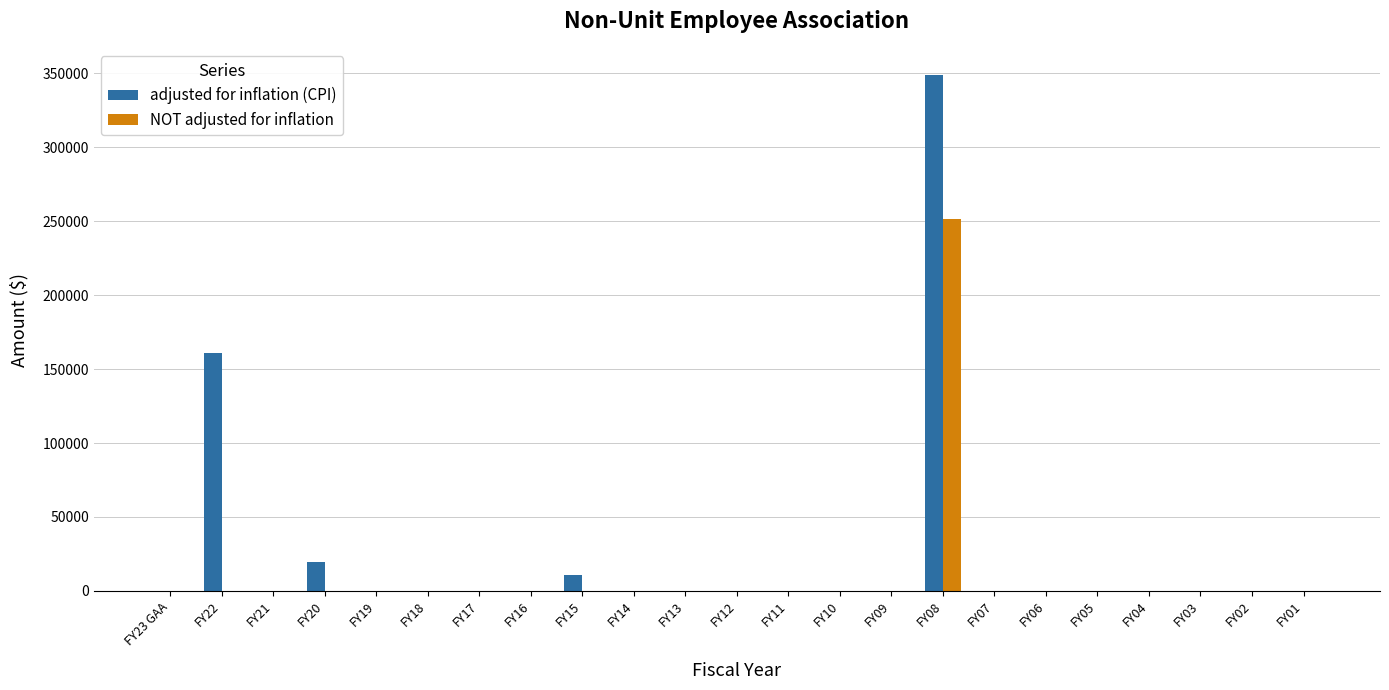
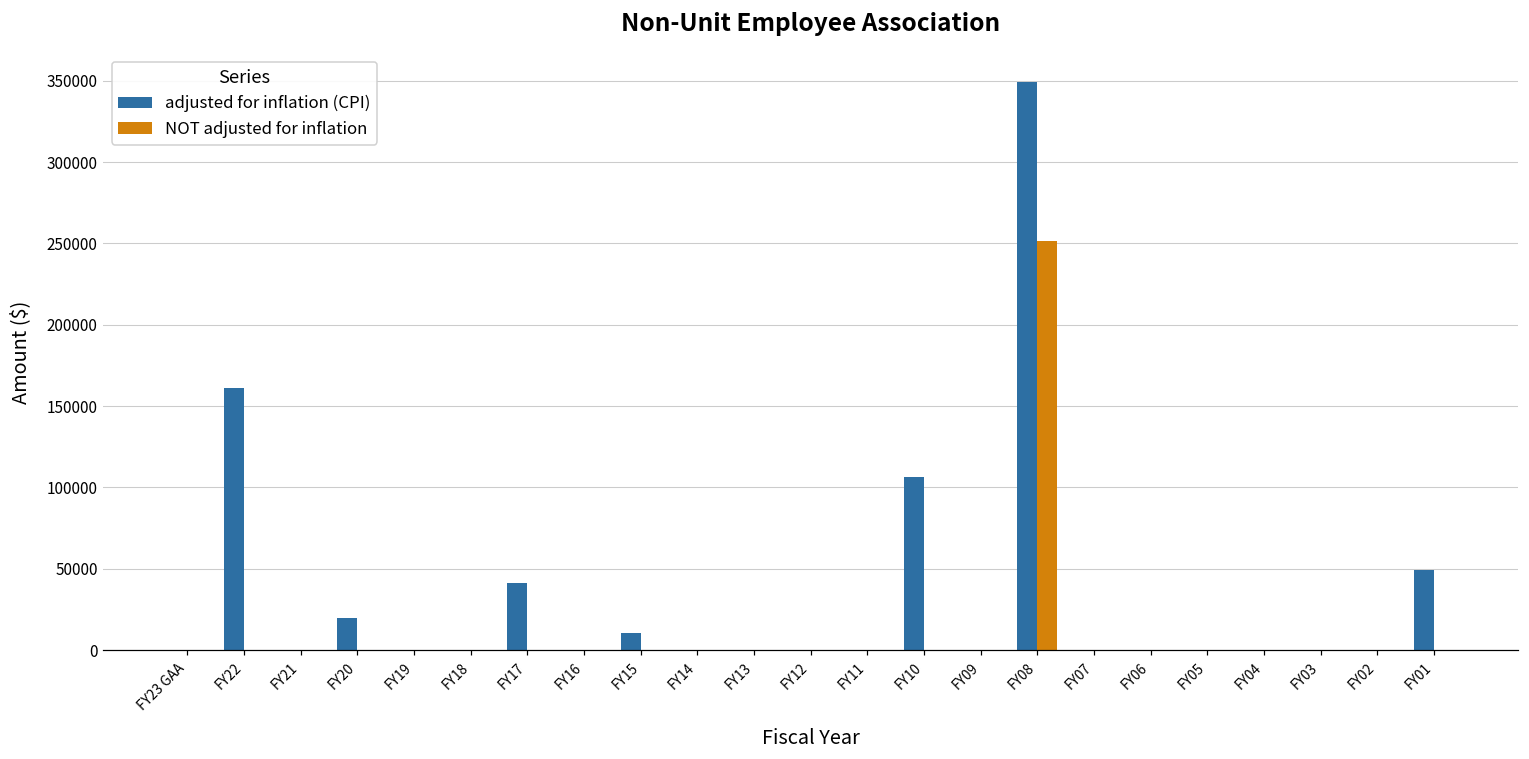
adjusted for inflation (CPI), FY17: 0 -> 41000
adjusted for inflation (CPI), FY10: 0 -> 106000
adjusted for inflation (CPI), FY01: 0 -> 49000
